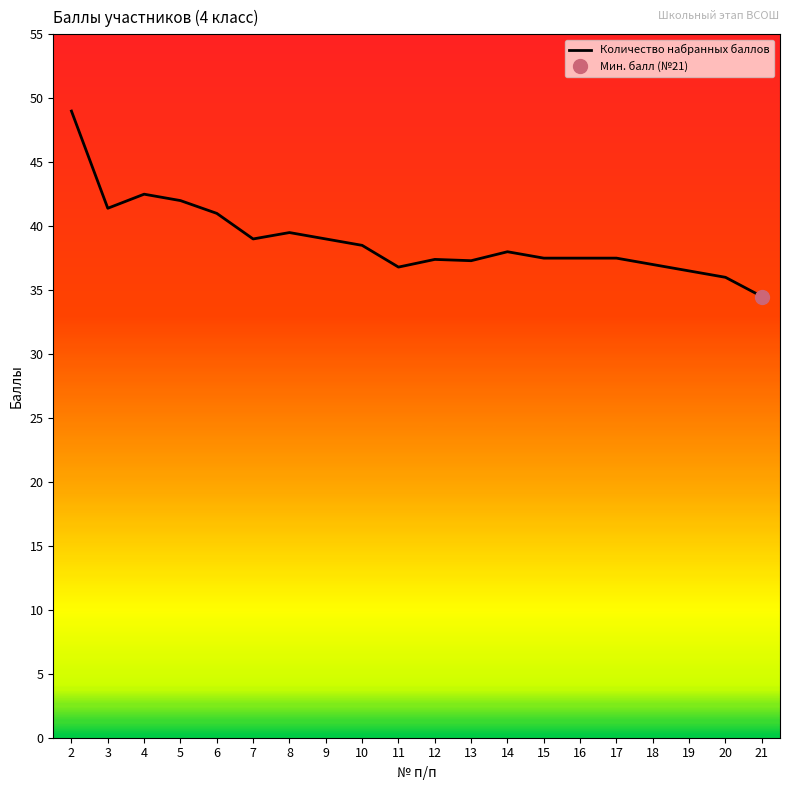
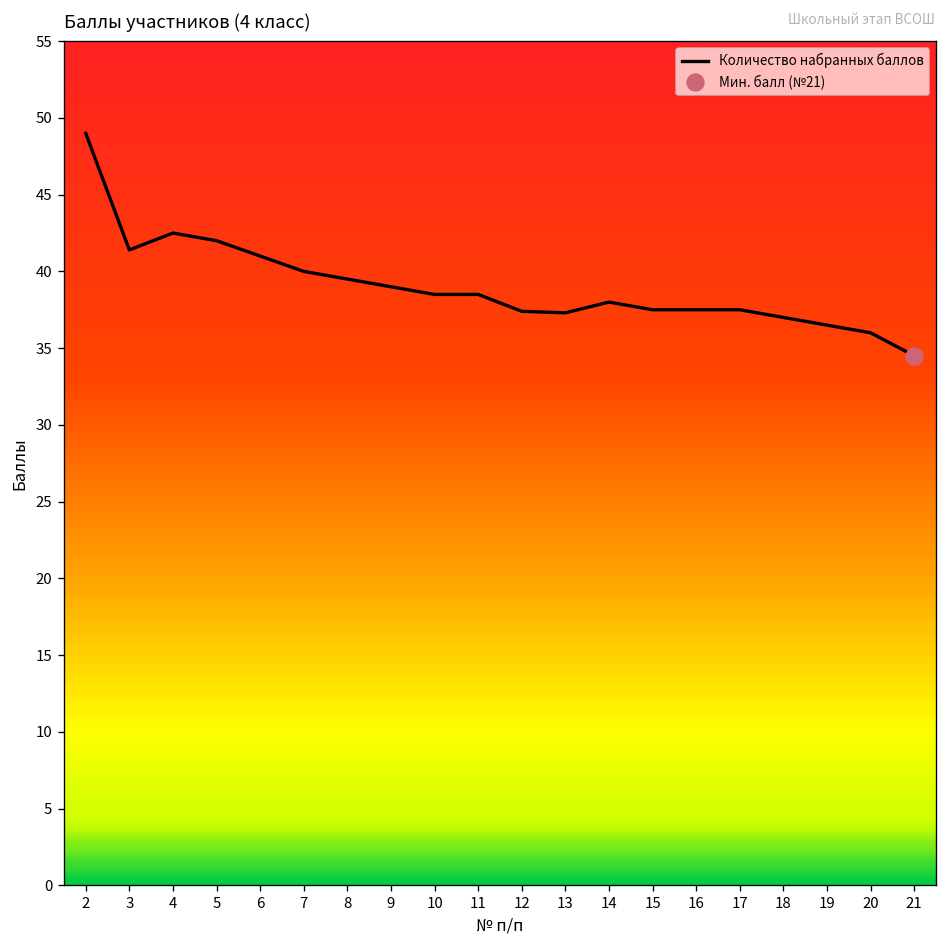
Количество набранных баллов, 7: 39 -> 40
Количество набранных баллов, 11: 36.8 -> 38.5
